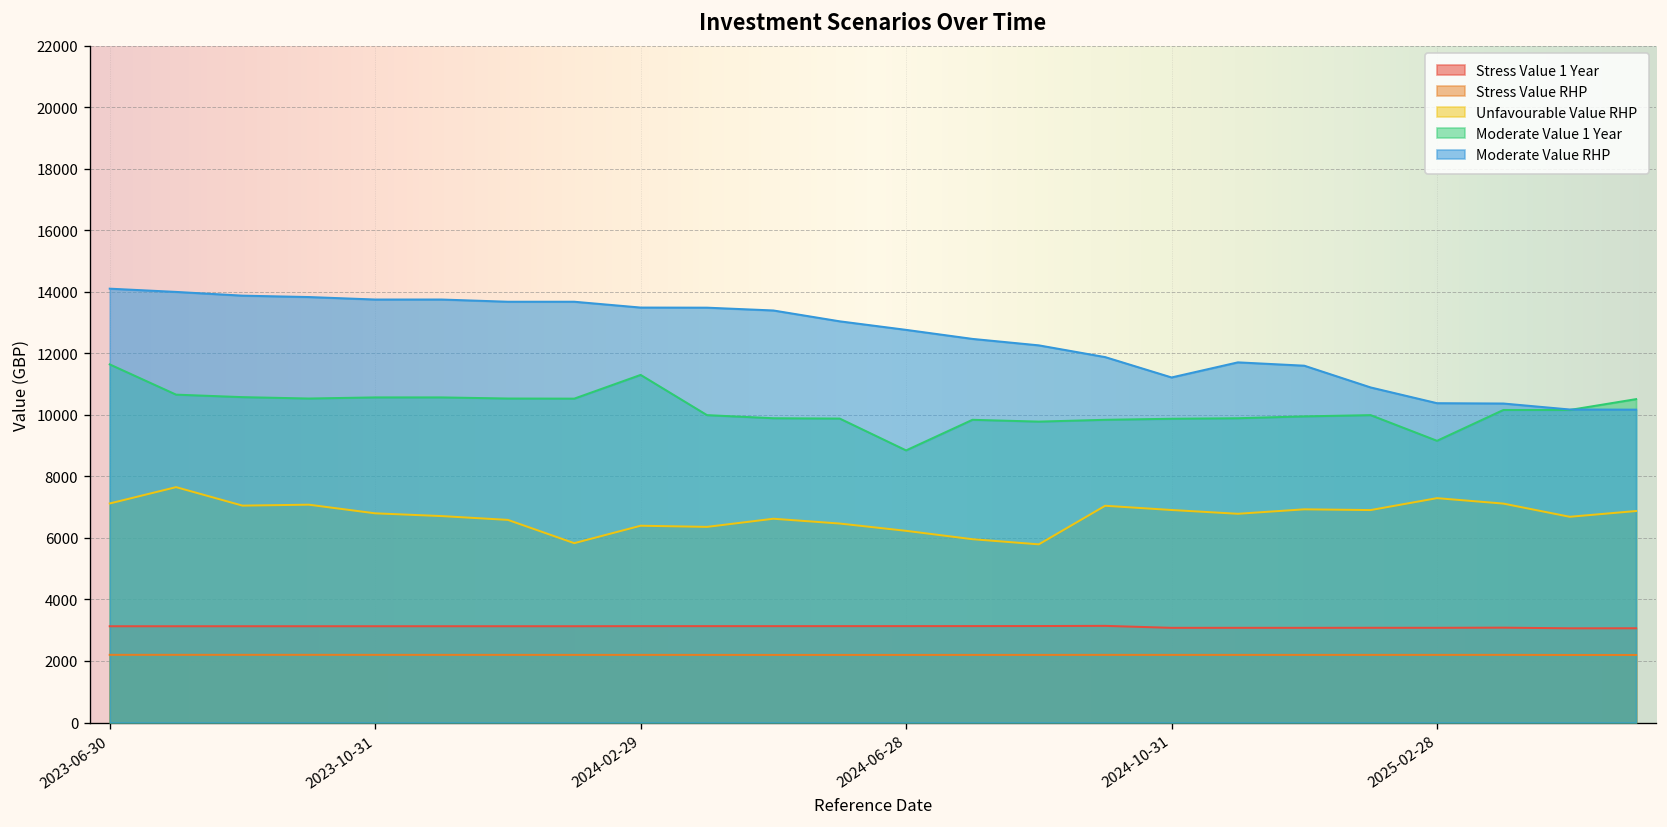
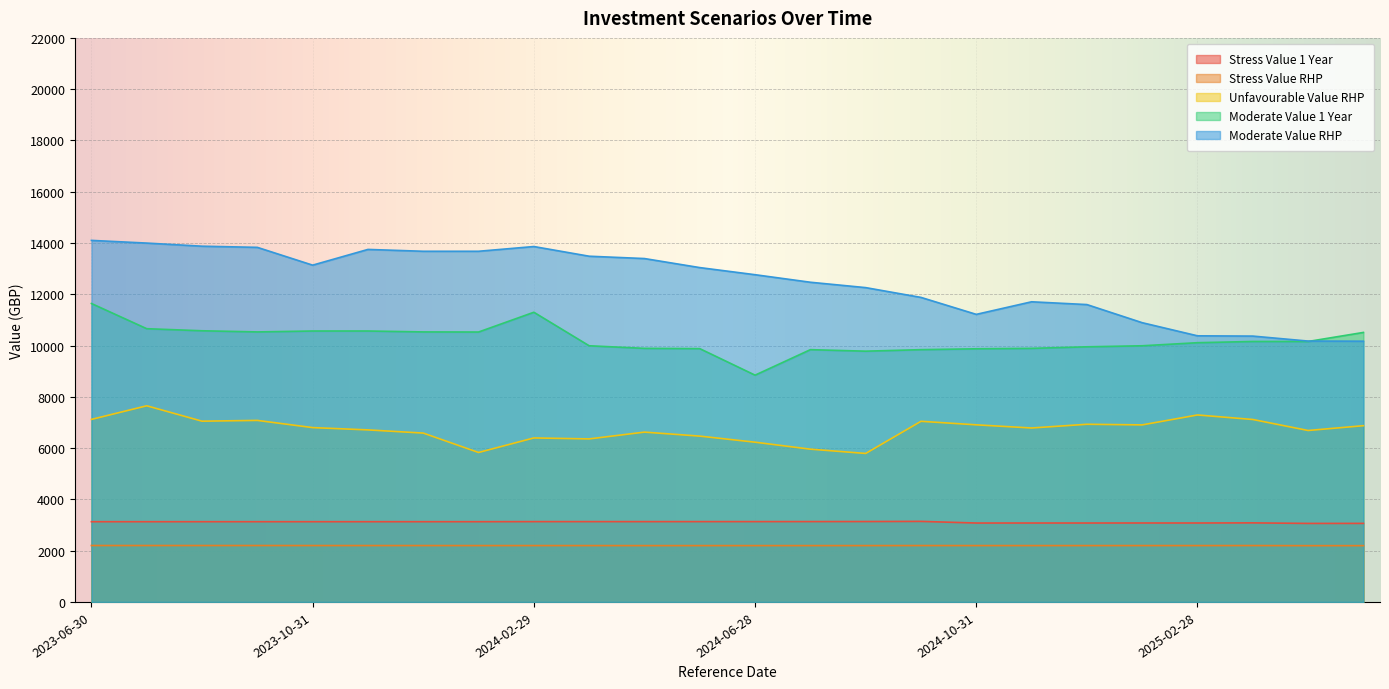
Moderate Value RHP, 2023-10-31: 13700 -> 13100
Moderate Value RHP, 2024-02-29: 13500 -> 13900
Moderate Value 1 Year, 2025-02-28: 9200 -> 10100
